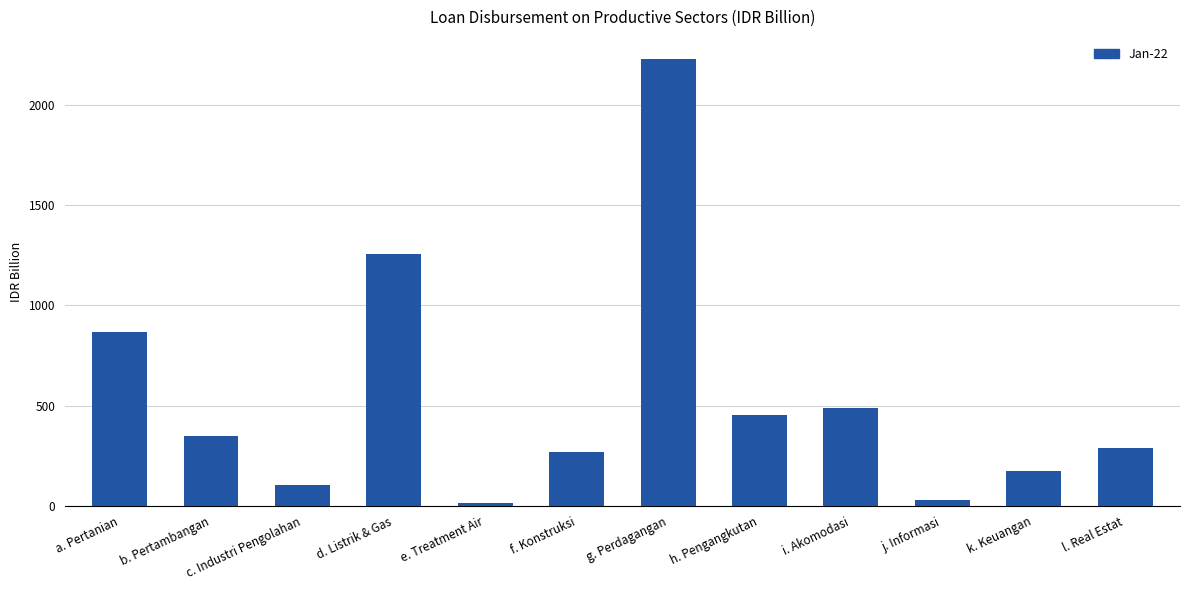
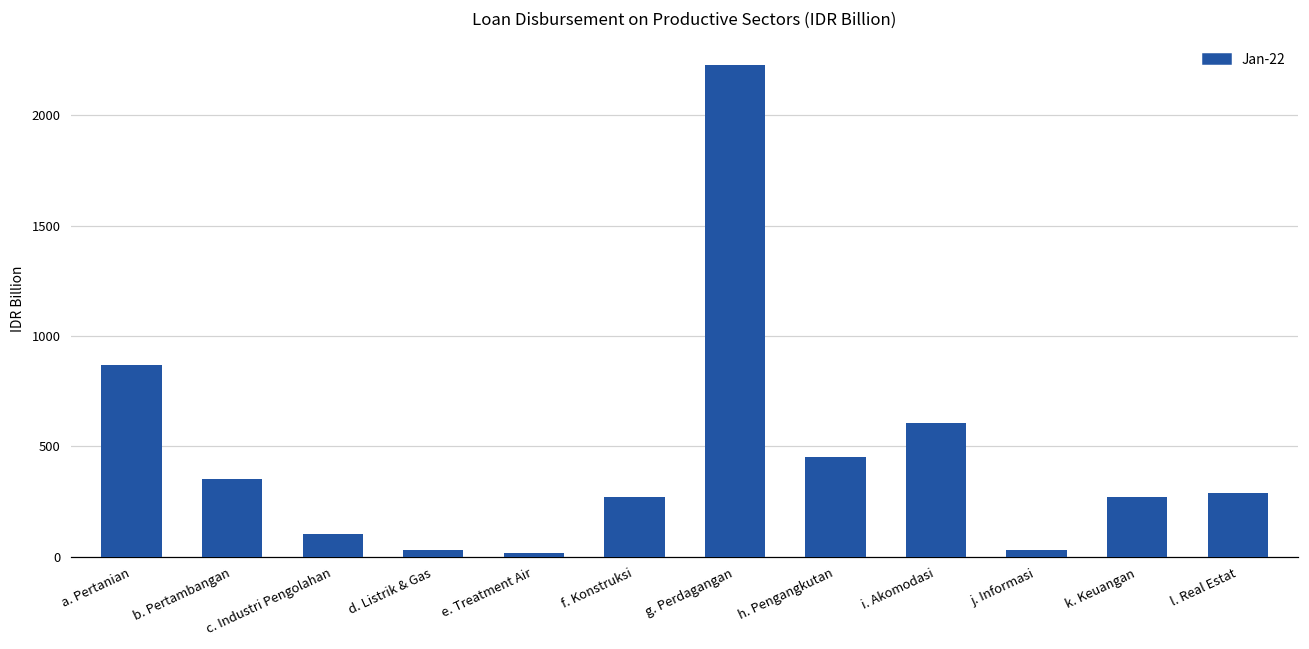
d. Listrik & Gas: 1260 -> 30
i. Akomodasi: 490 -> 600
k. Keuangan: 170 -> 270
